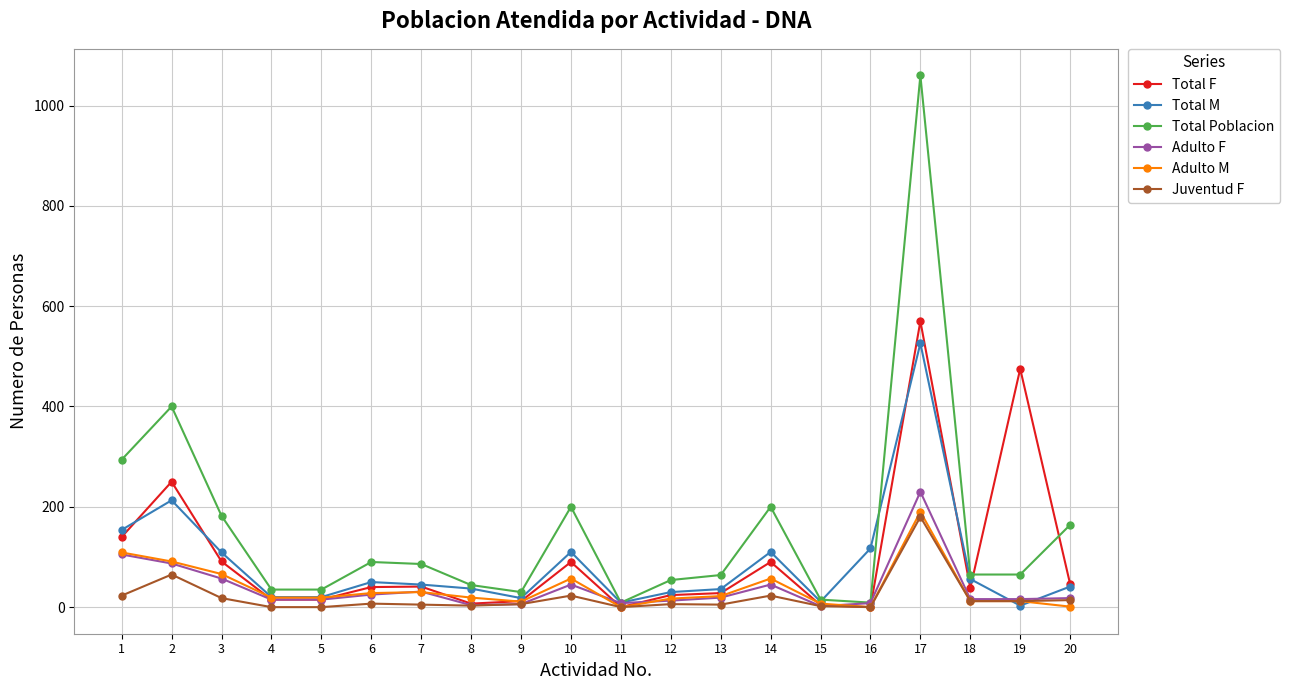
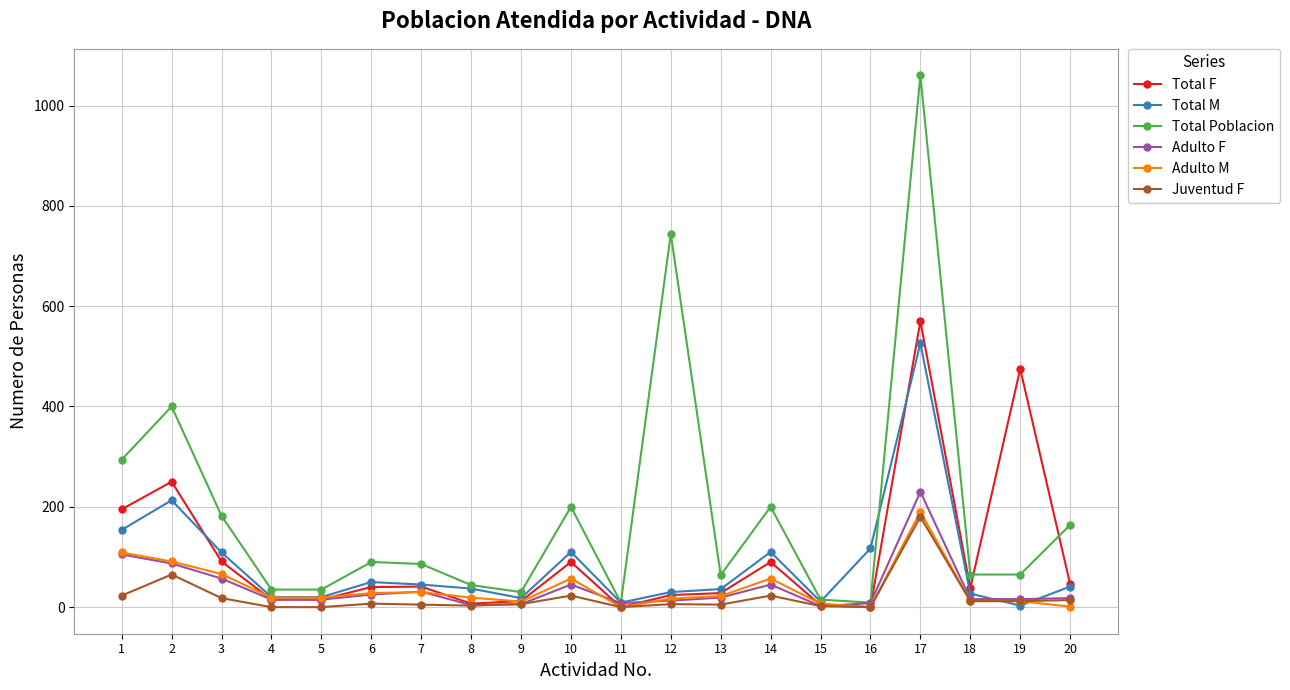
Total F, 1: 140 -> 200
Total Poblacion, 12: 50 -> 740
Total M, 18: 60 -> 30
